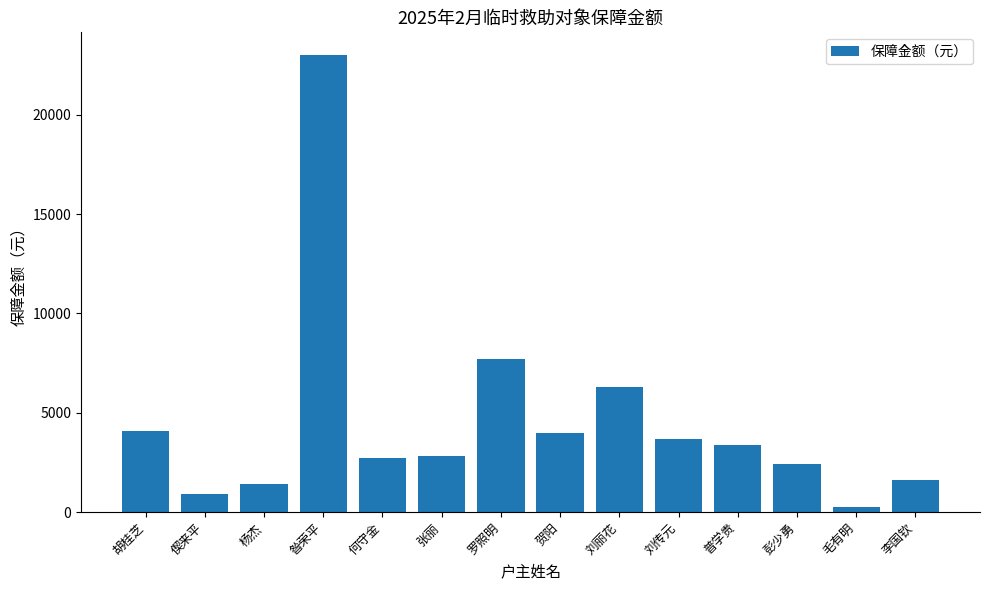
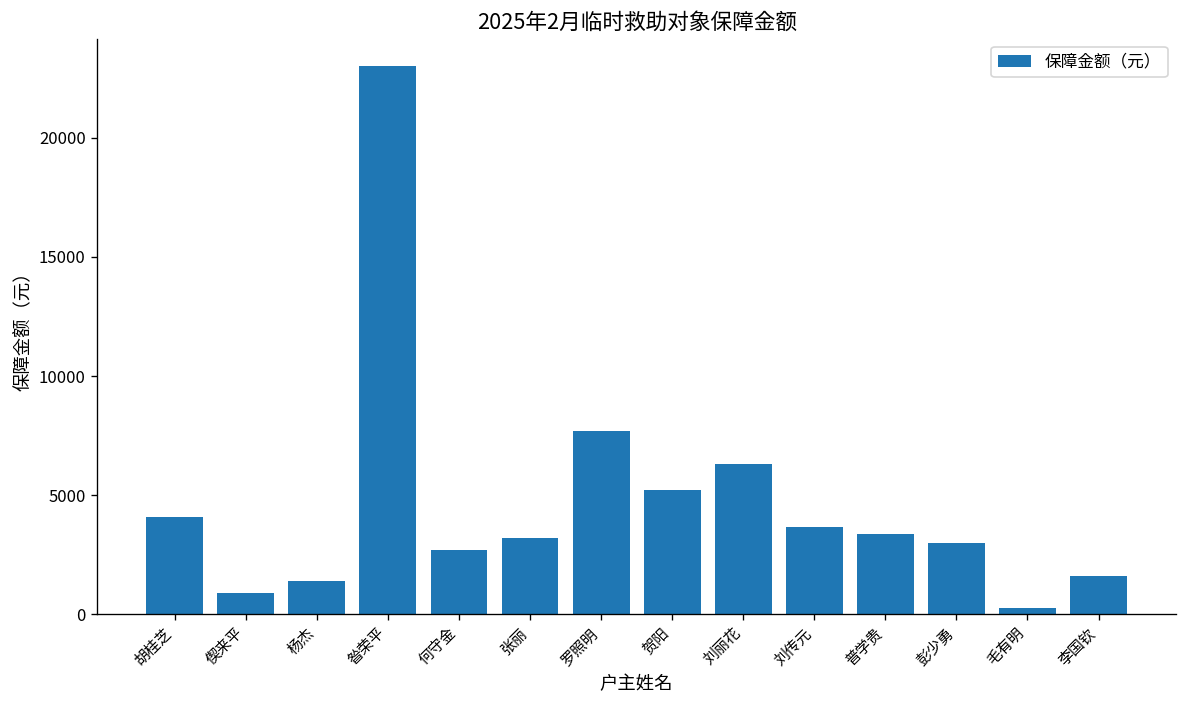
张丽: 2800 -> 3200
贺阳: 4000 -> 5200
彭少勇: 2400 -> 3000
